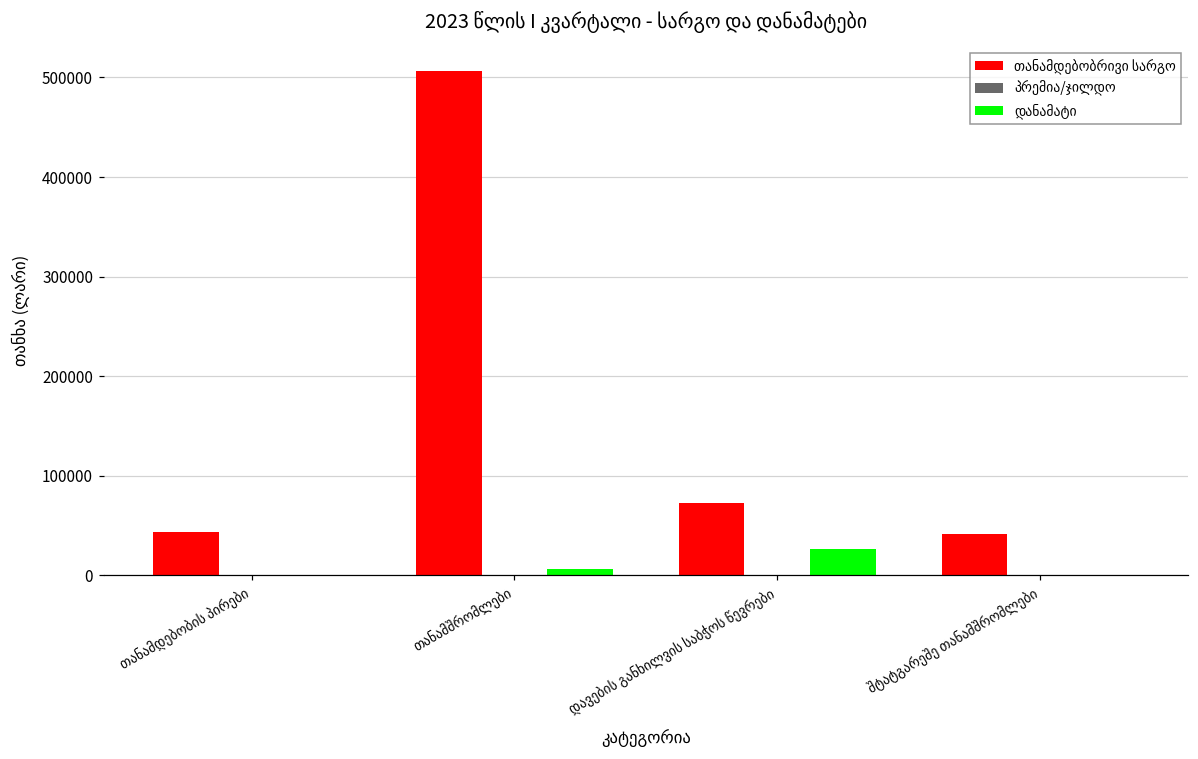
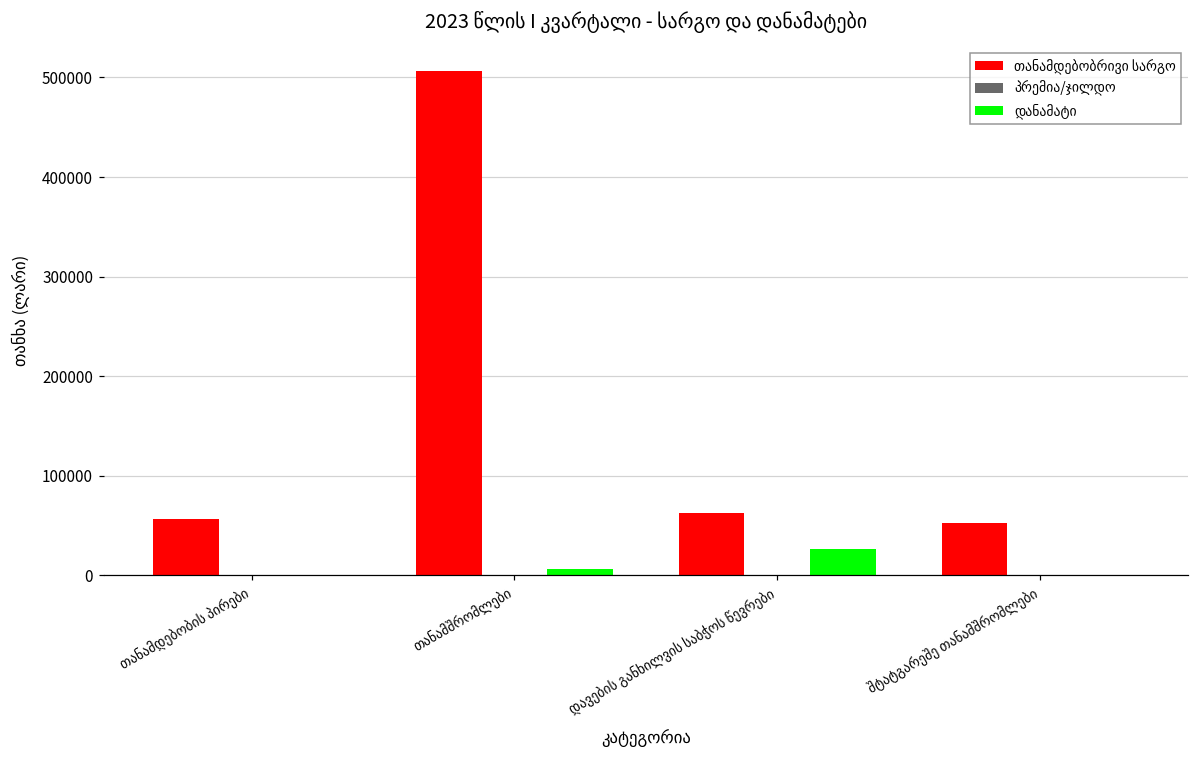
თანამდებობრივი სარგო, თანამდებობის პირები: 40000 -> 60000
თანამდებობრივი სარგო, დავების განხილვის საბჭოს წევრები: 70000 -> 60000
თანამდებობრივი სარგო, შტატგარეშე თანამშრომლები: 40000 -> 50000
